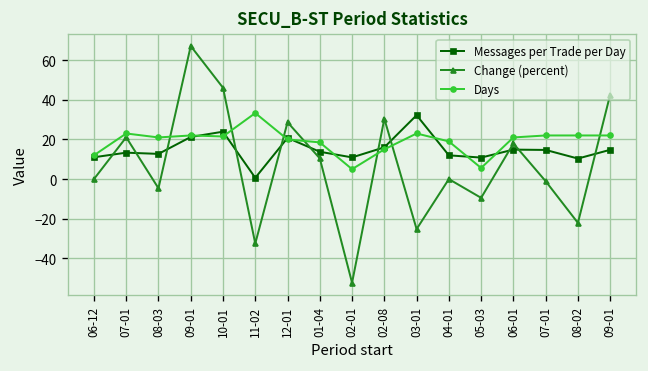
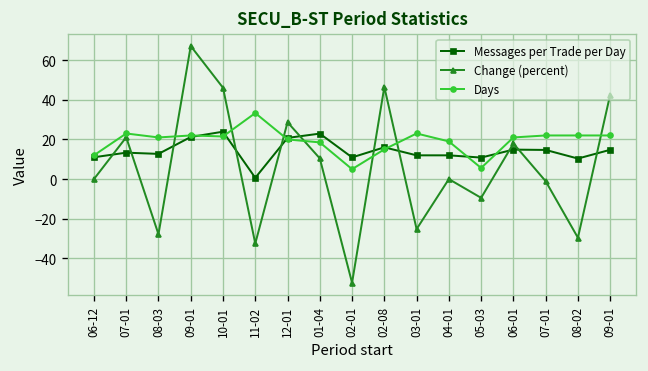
Change (percent), 08-03: -5 -> -28
Messages per Trade per Day, 01-04: 14 -> 23
Change (percent), 02-08: 30 -> 46
Messages per Trade per Day, 03-01: 32 -> 12
Change (percent), 08-02: -22 -> -30
